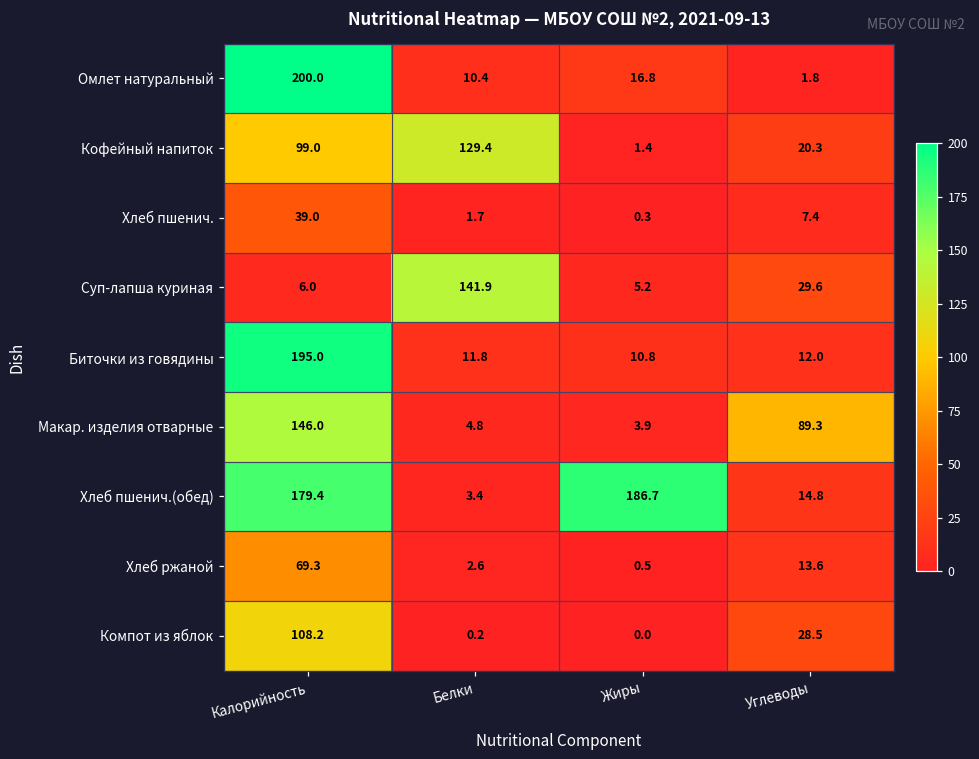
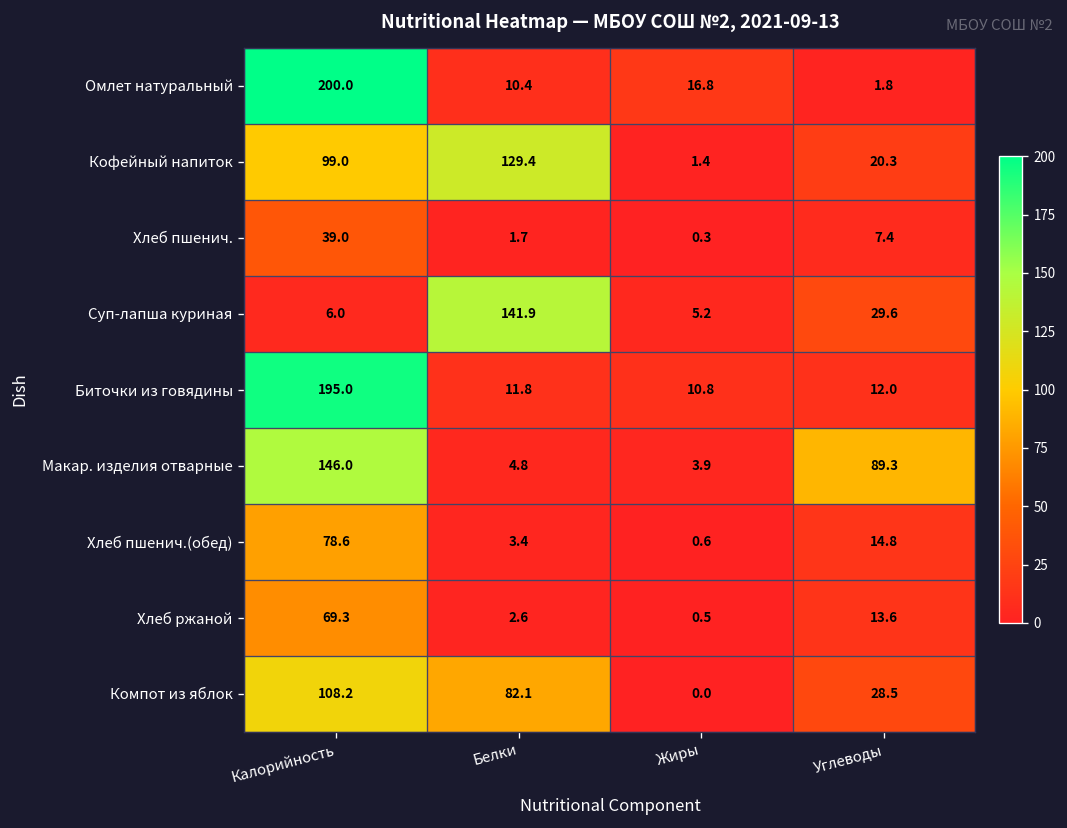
Хлеб пшенич.(обед), Калорийность: 179.4 -> 78.6
Хлеб пшенич.(обед), Жиры: 186.7 -> 0.6
Компот из яблок, Белки: 0.2 -> 82.1
